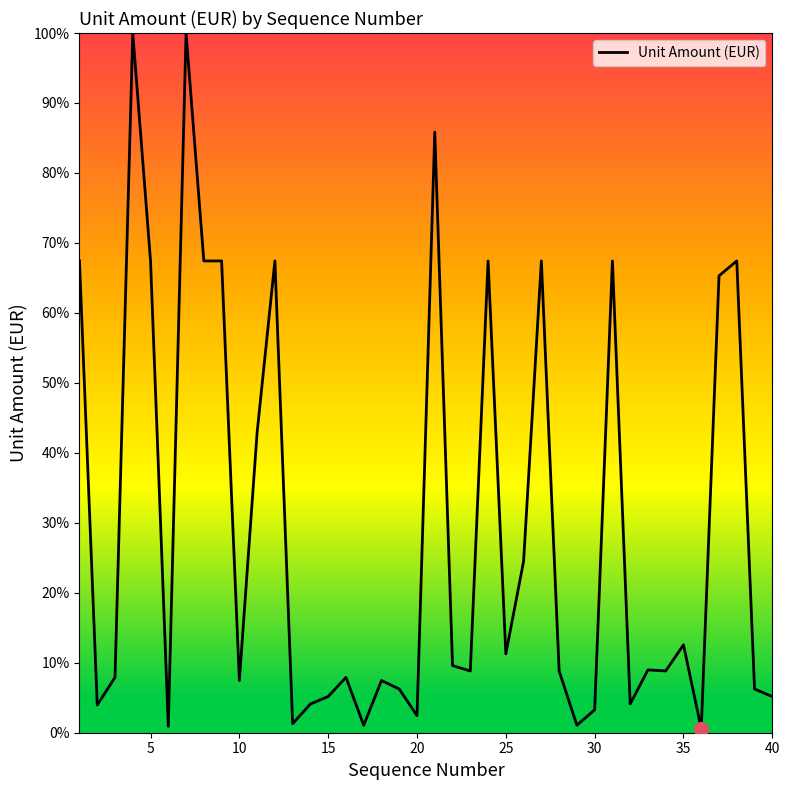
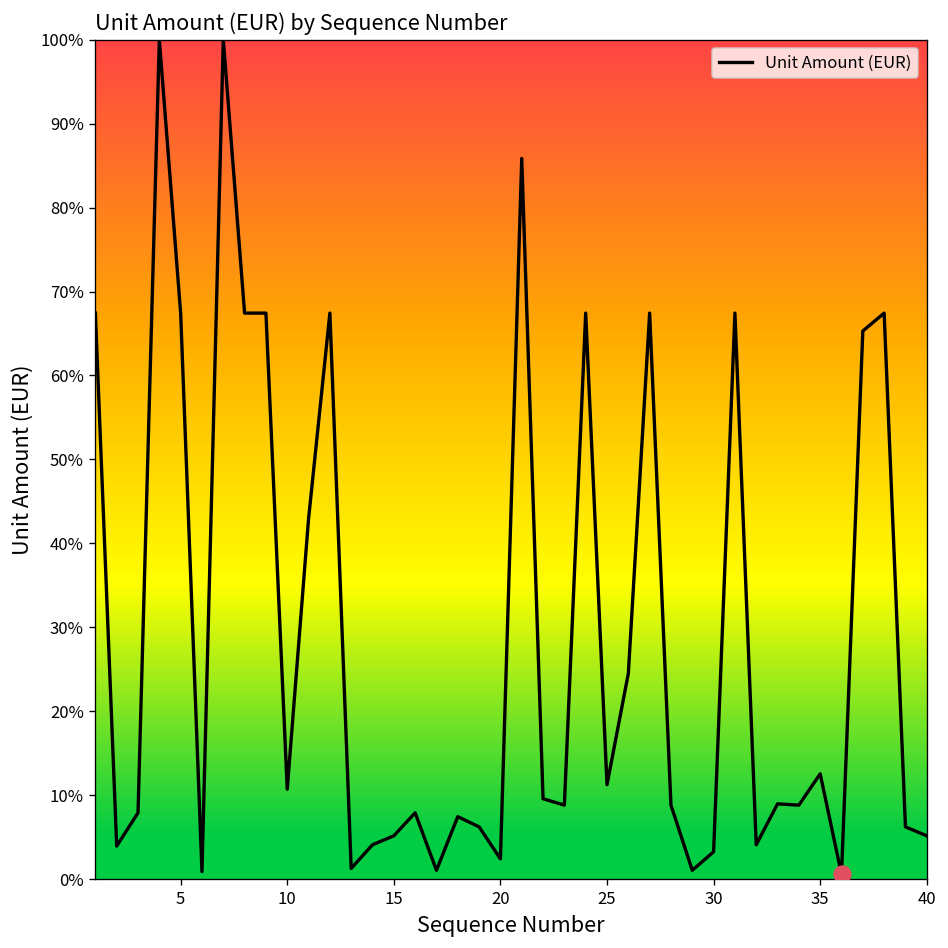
Unit Amount (EUR), 10: 7% -> 11%
